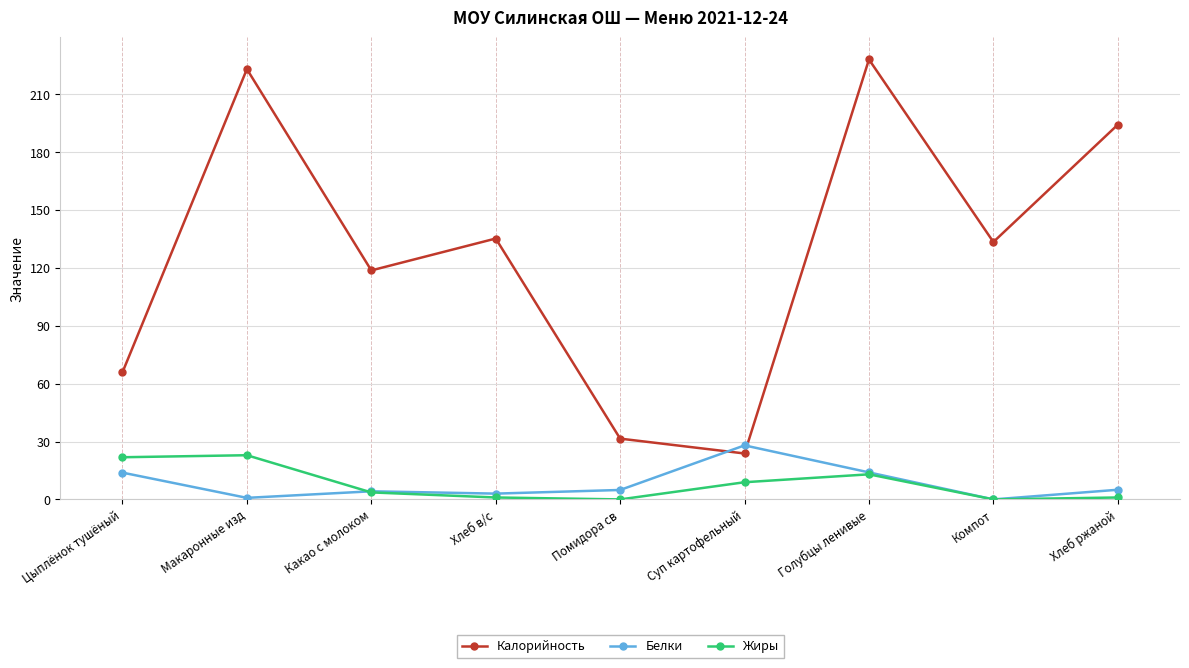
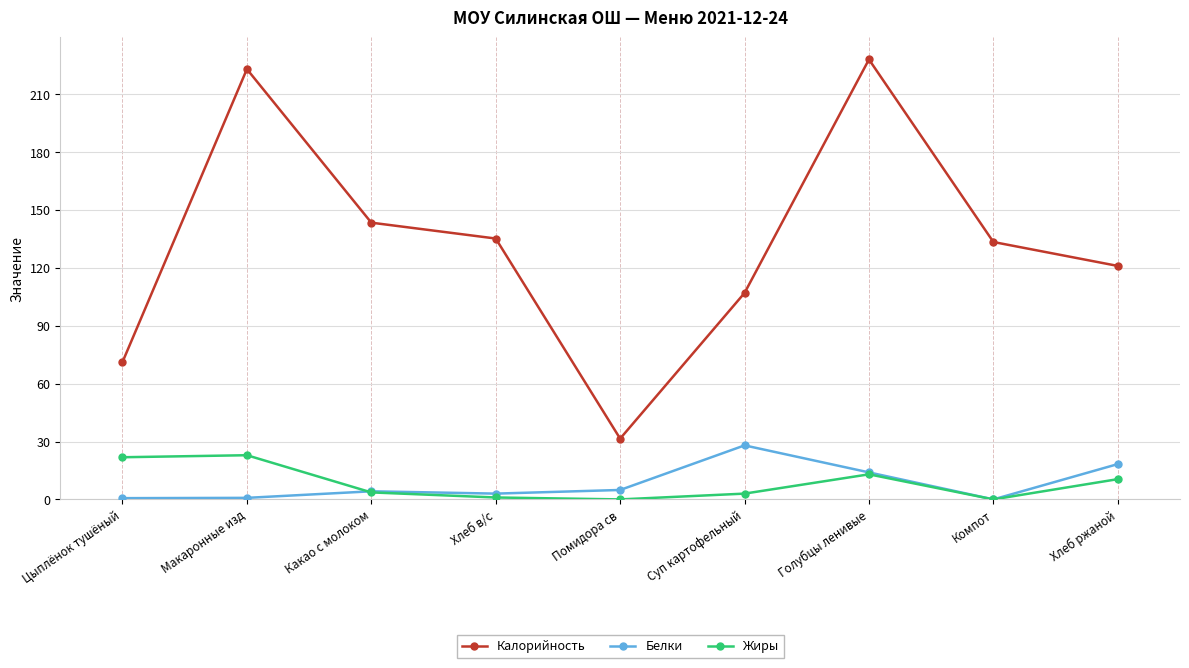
Калорийность, Цыплёнок тушёный: 66 -> 71
Белки, Цыплёнок тушёный: 14 -> 1
Калорийность, Какао с молоком: 119 -> 143
Калорийность, Суп картофельный: 24 -> 107
Жиры, Суп картофельный: 9 -> 3
Калорийность, Хлеб ржаной: 194 -> 121
Белки, Хлеб ржаной: 5 -> 18
Жиры, Хлеб ржаной: 1 -> 11
